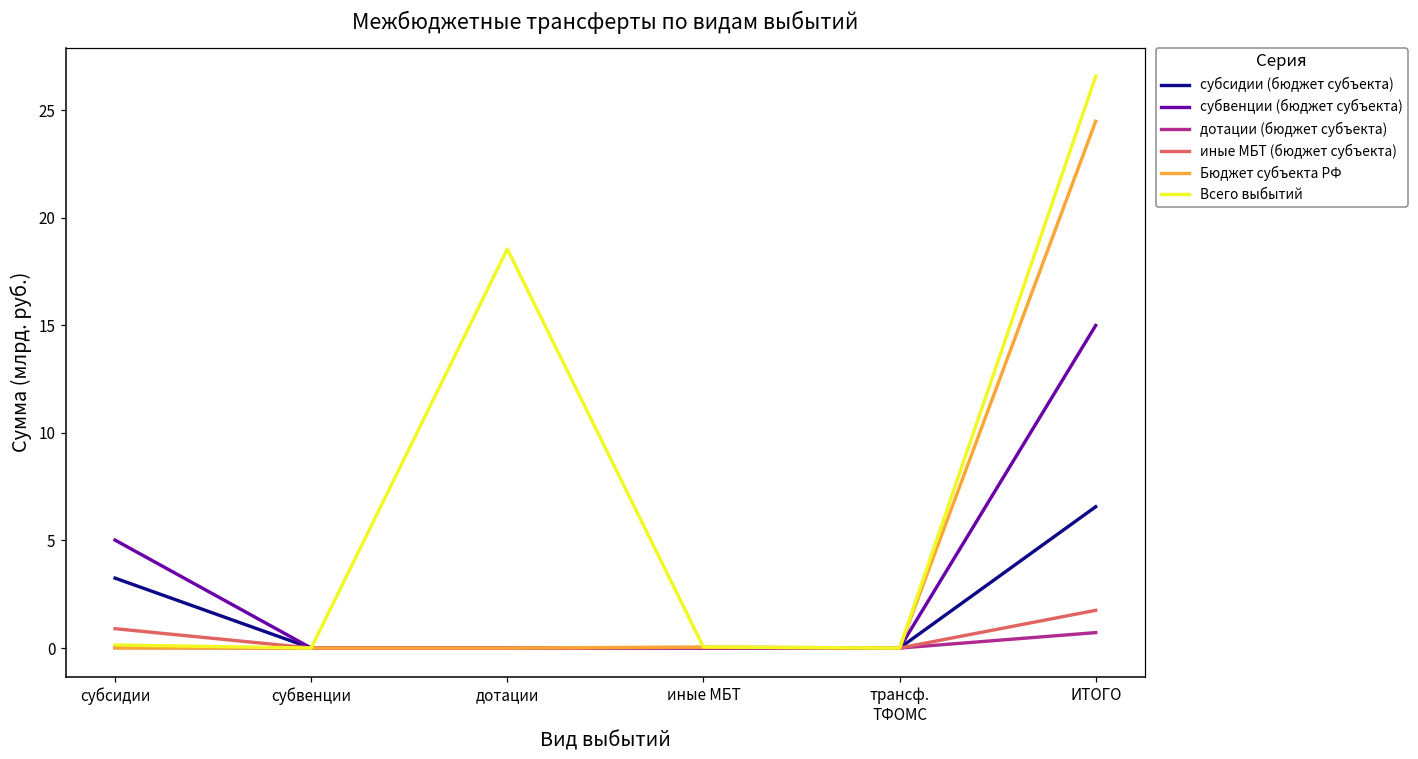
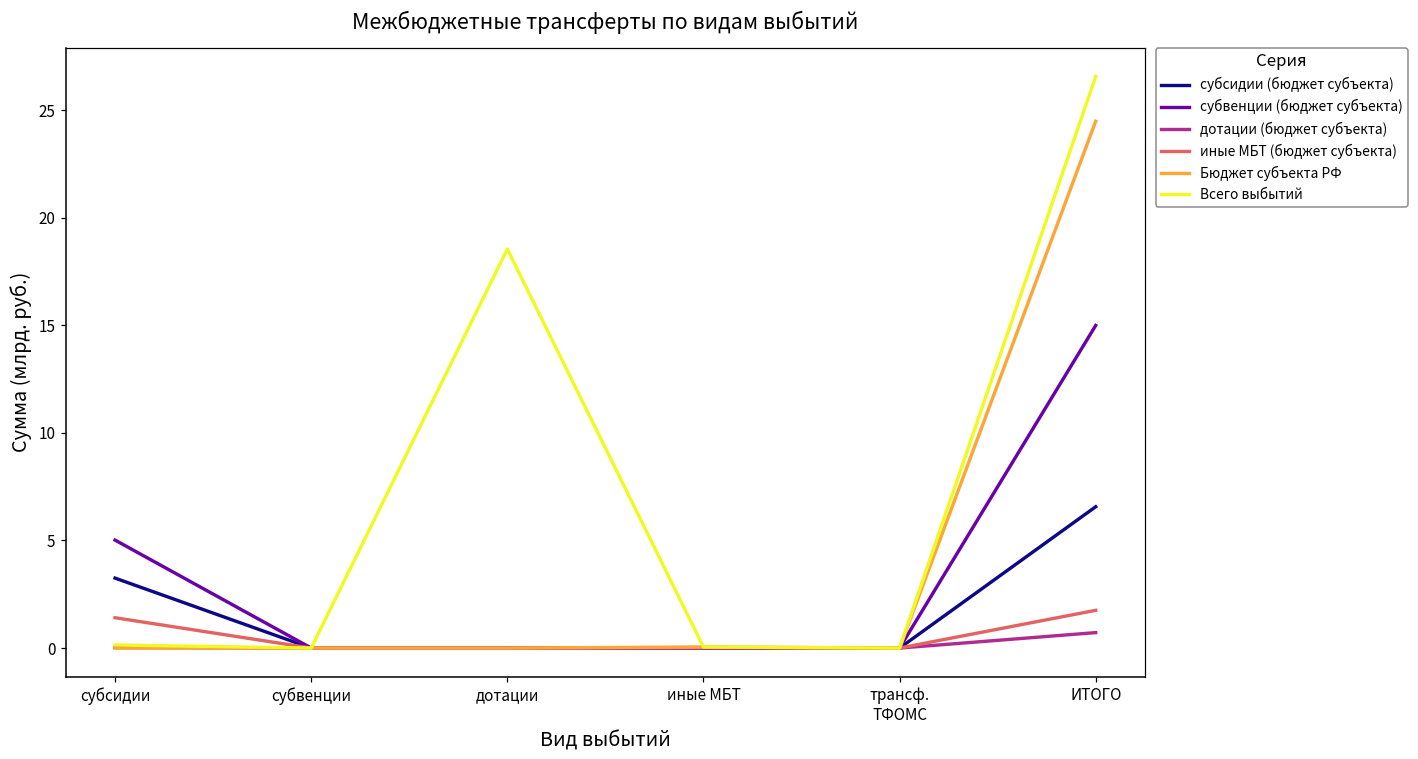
иные МБТ (бюджет субъекта), субсидии: 0.9 -> 1.4
